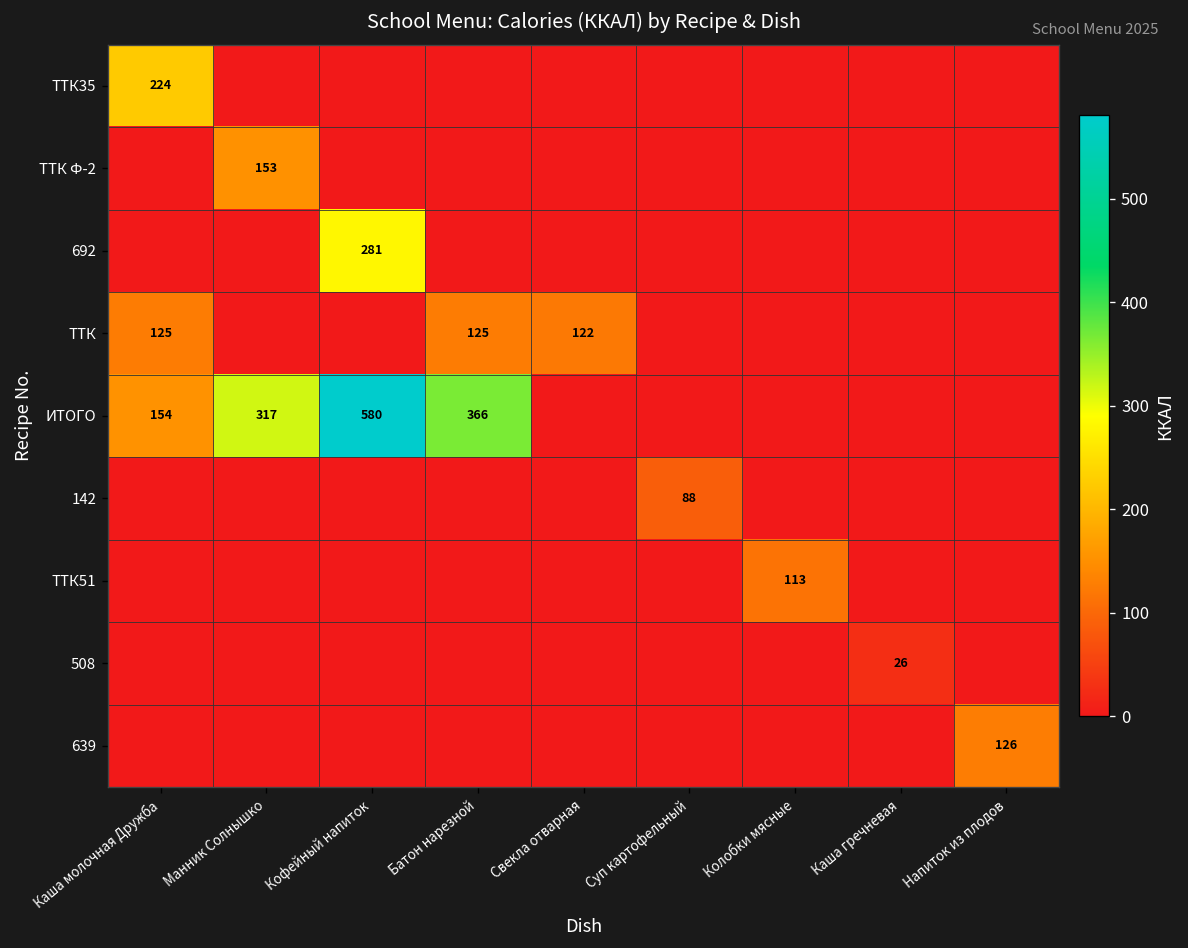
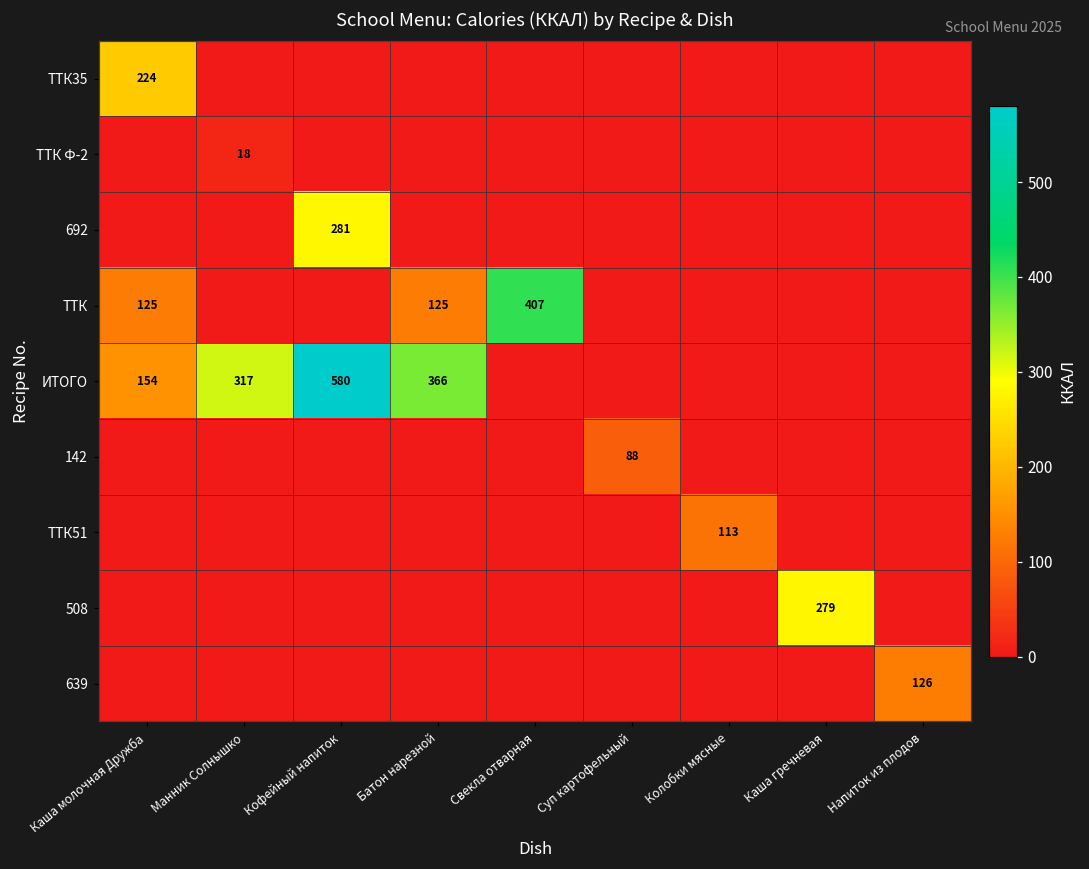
ТТК Ф-2, Манник Солнышко: 153 -> 18
ТТК, Свекла отварная: 122 -> 407
508, Каша гречневая: 26 -> 279
